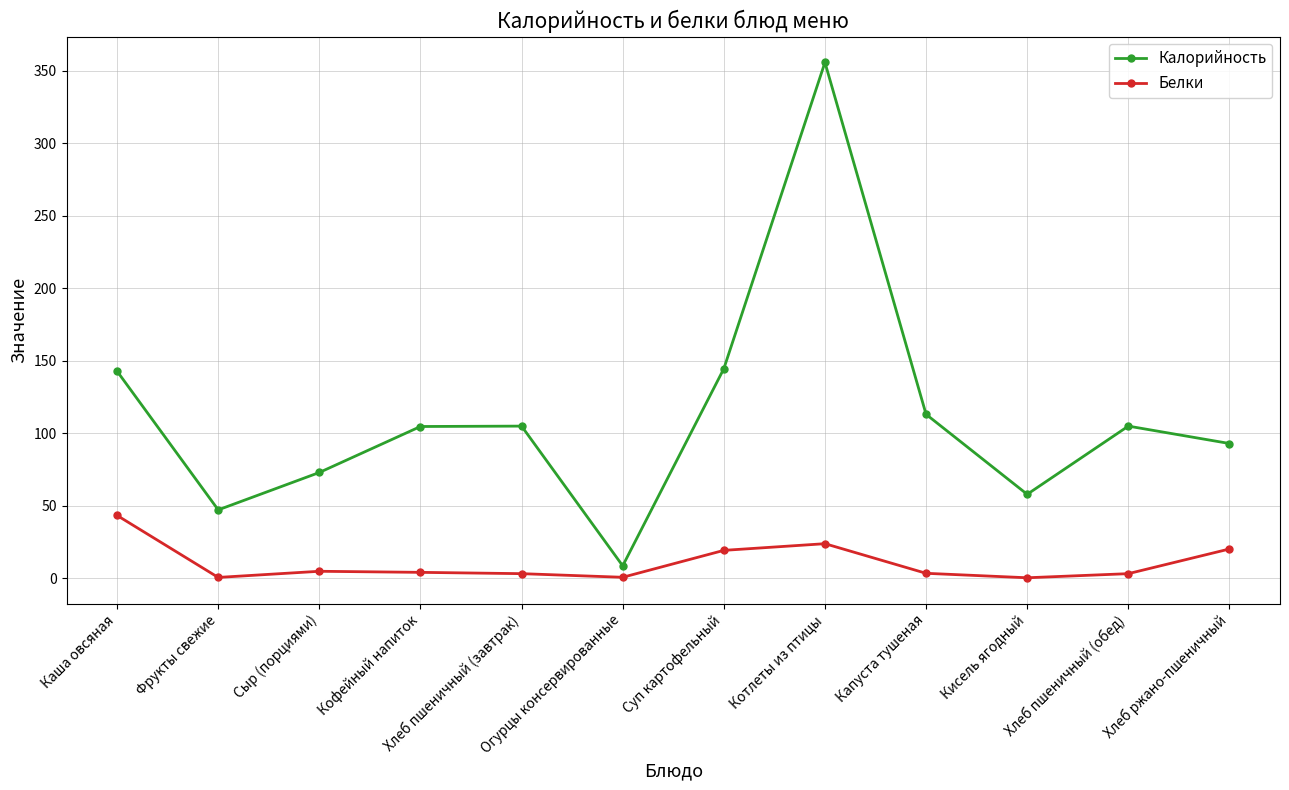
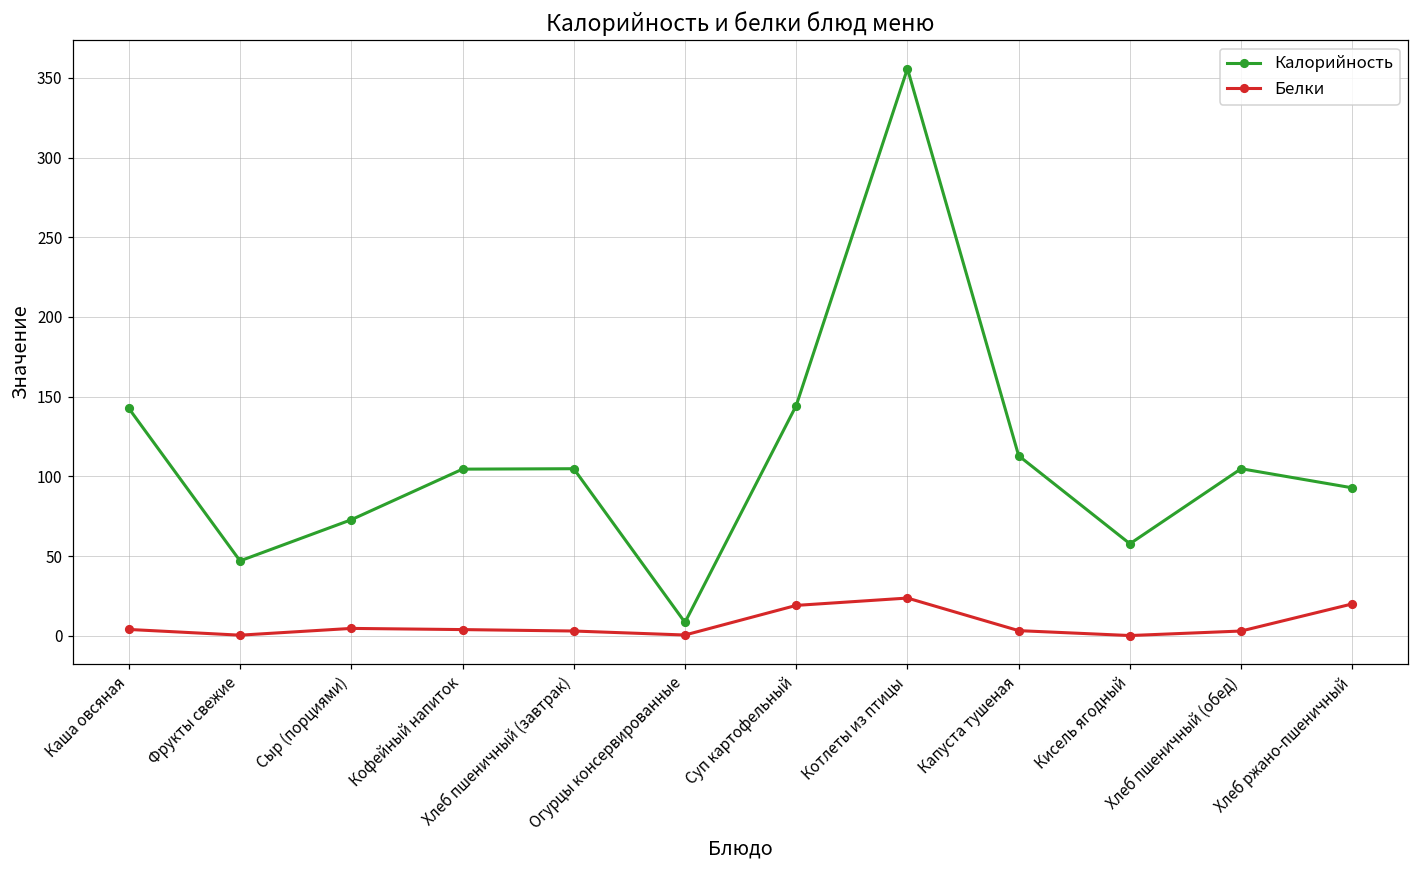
Белки, Каша овсяная: 43 -> 4
